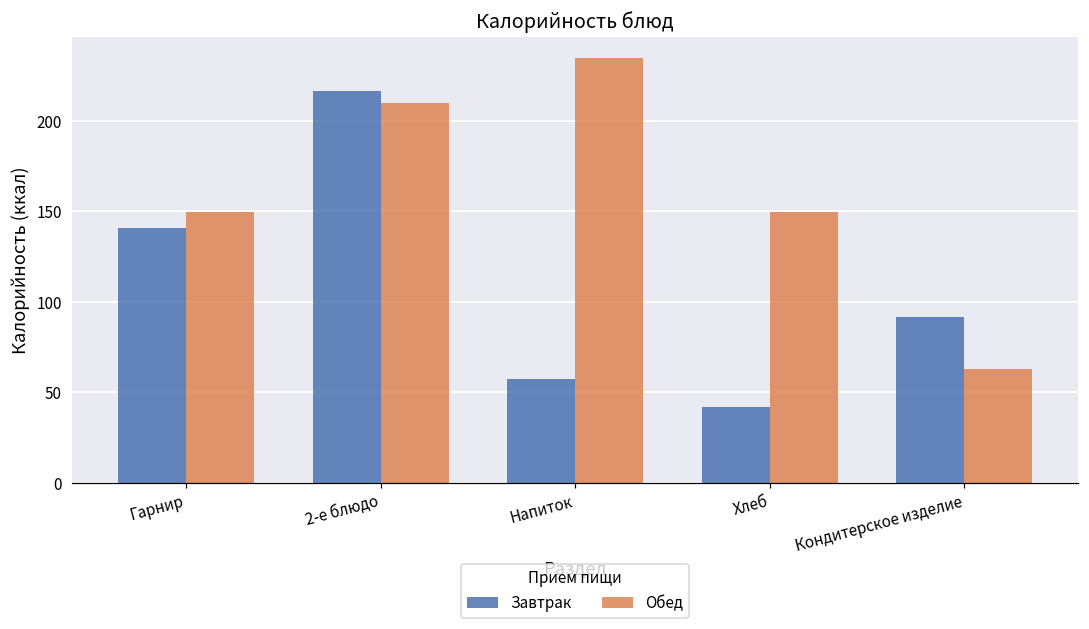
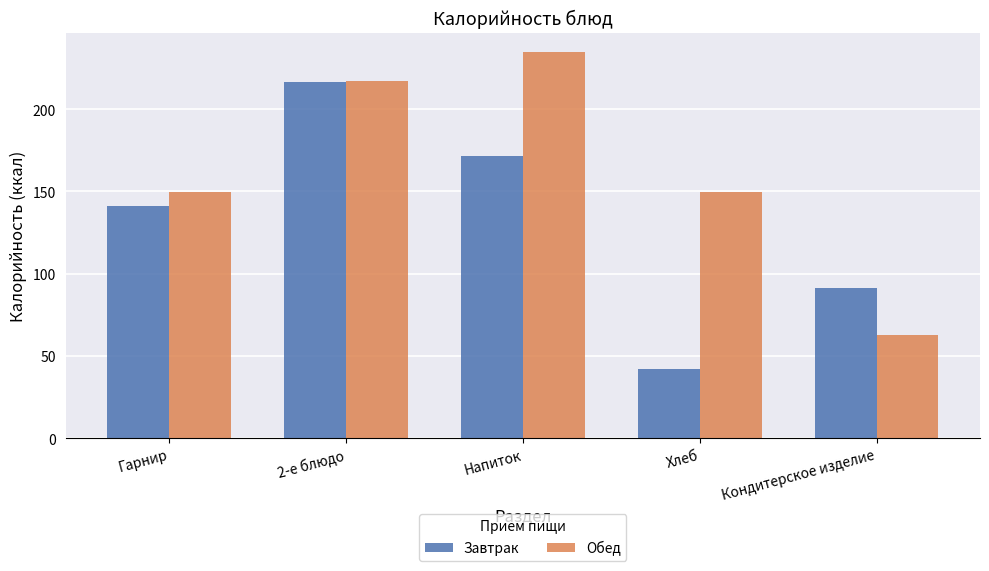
Обед, 2-е блюдо: 210 -> 217
Завтрак, Напиток: 58 -> 171
